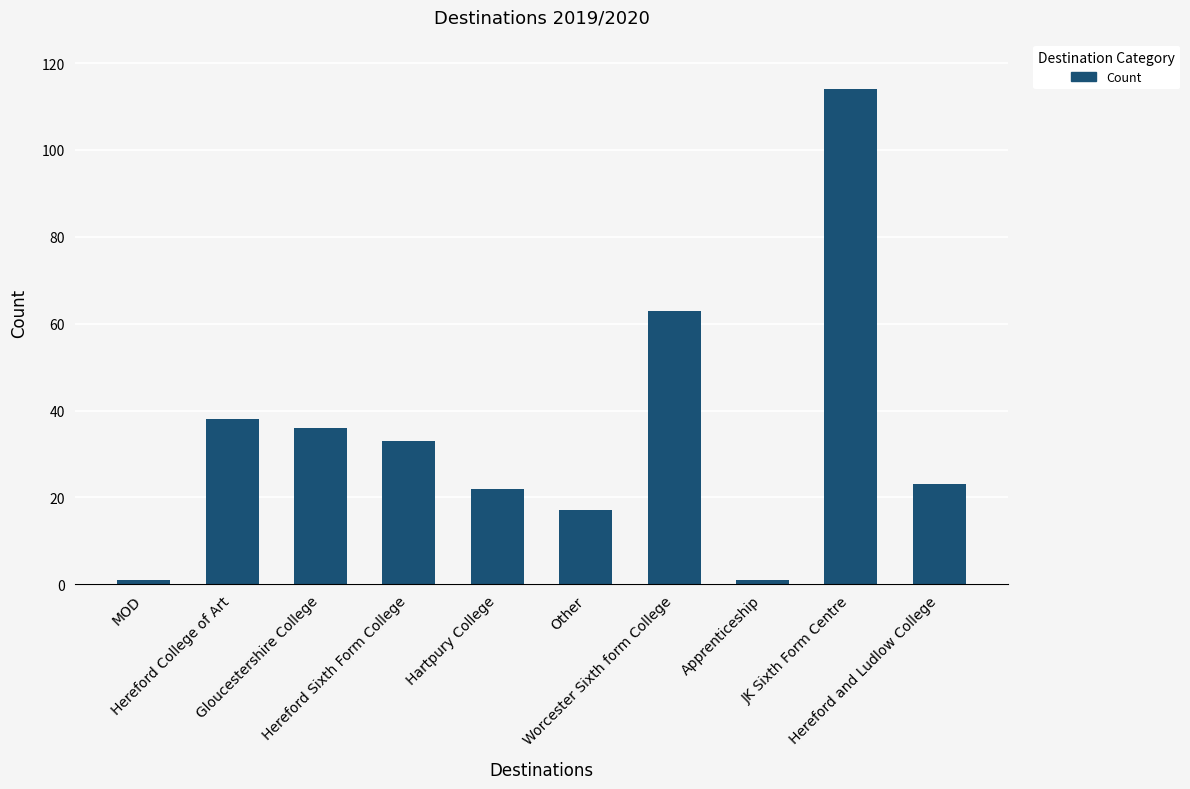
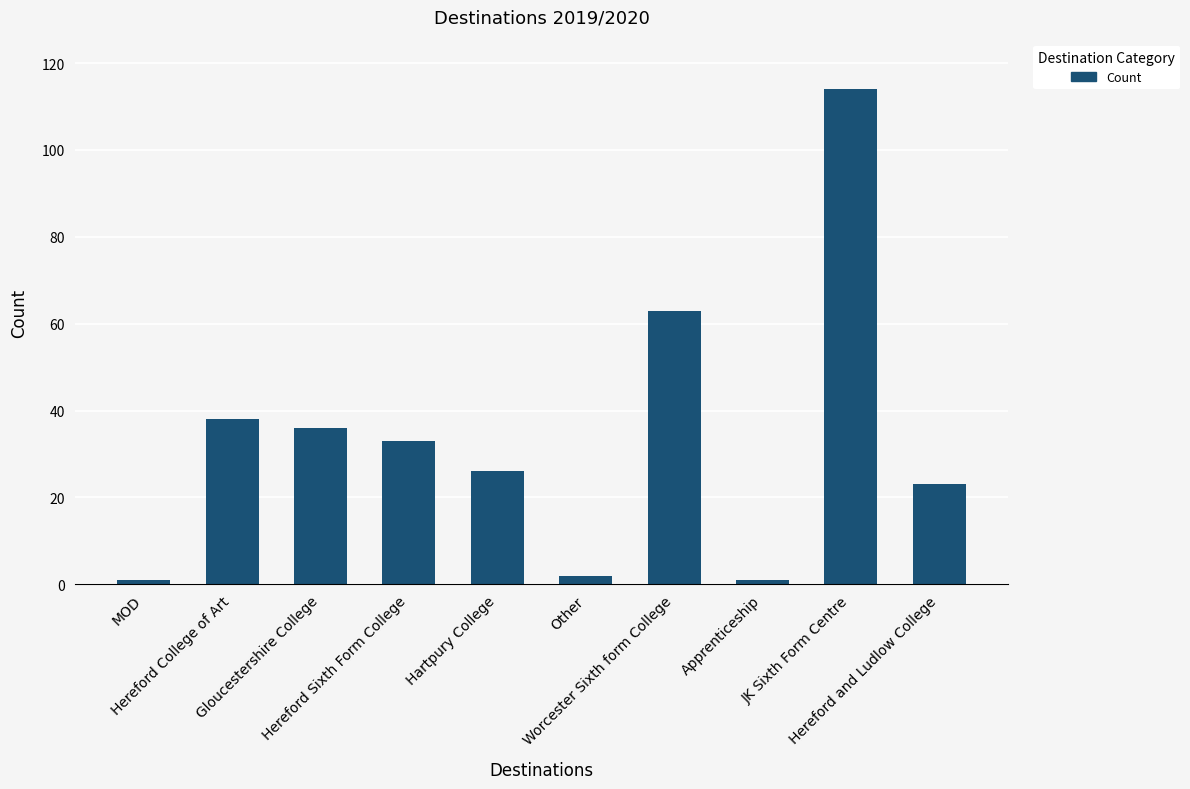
Hartpury College: 22 -> 26
Other: 17 -> 2
